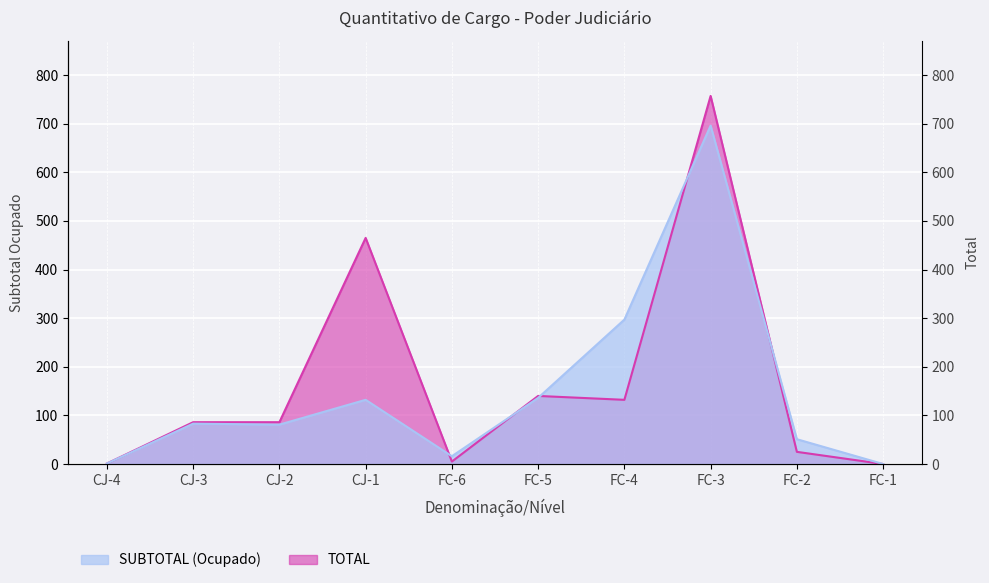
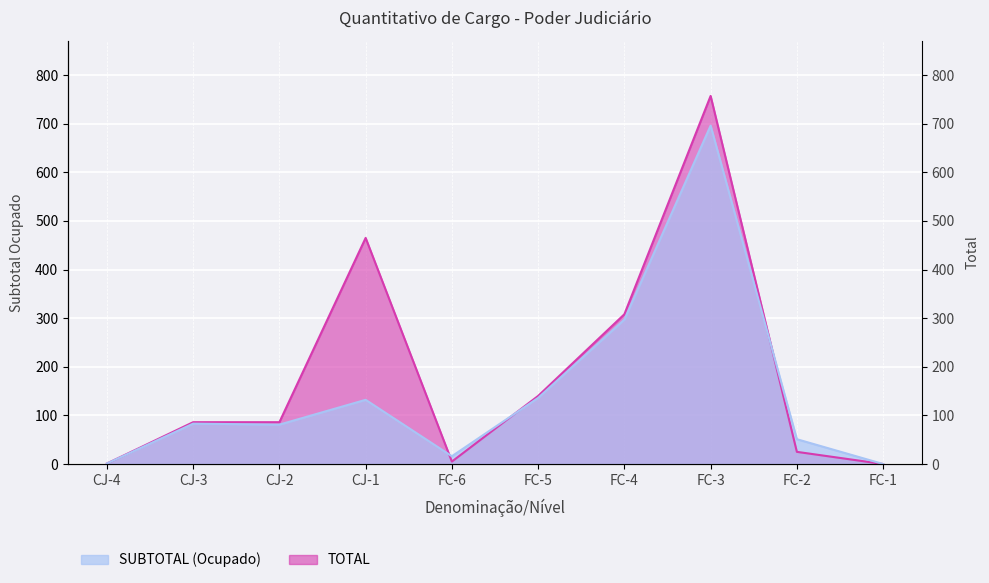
TOTAL, FC-4: 130 -> 310
